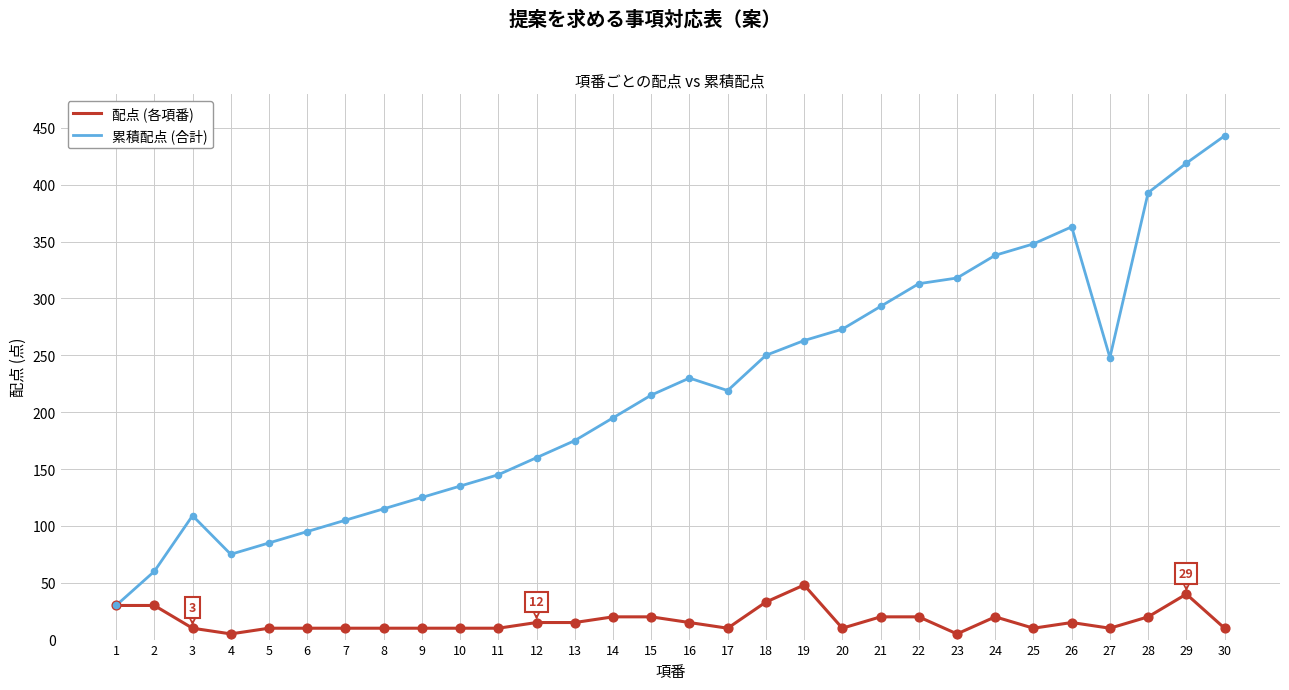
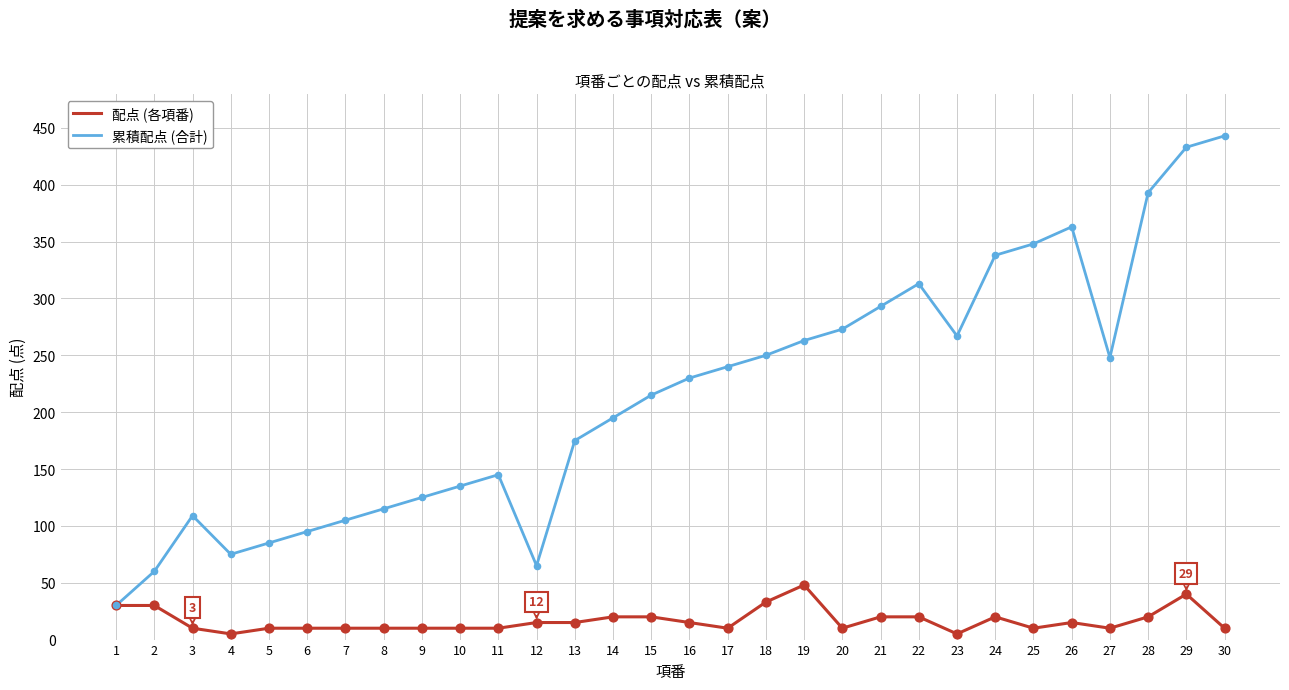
累積配点 (合計), 12: 160 -> 65
累積配点 (合計), 17: 219 -> 240
累積配点 (合計), 23: 318 -> 267
累積配点 (合計), 29: 419 -> 433
